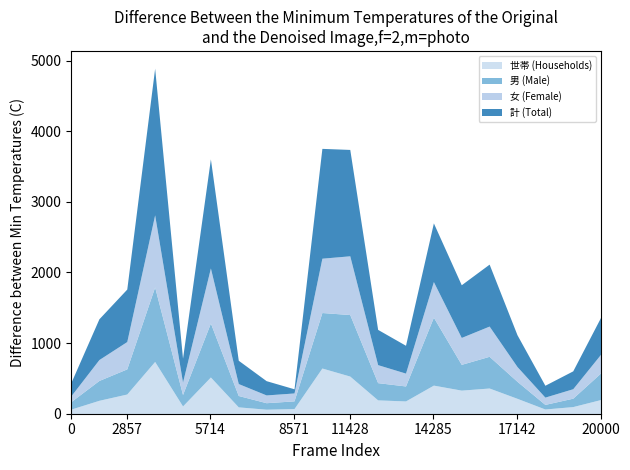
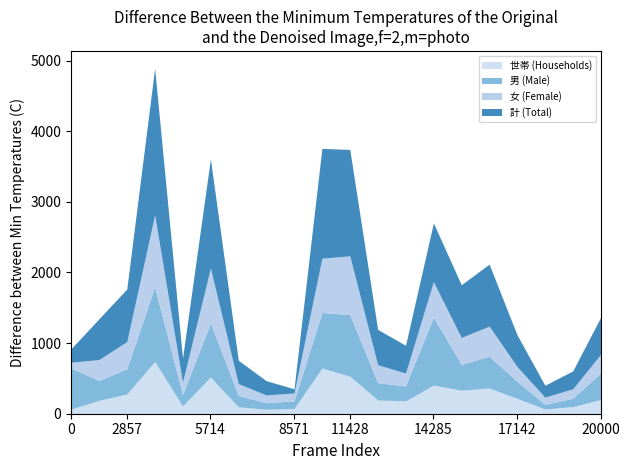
男 (Male), 0: 100 -> 600
